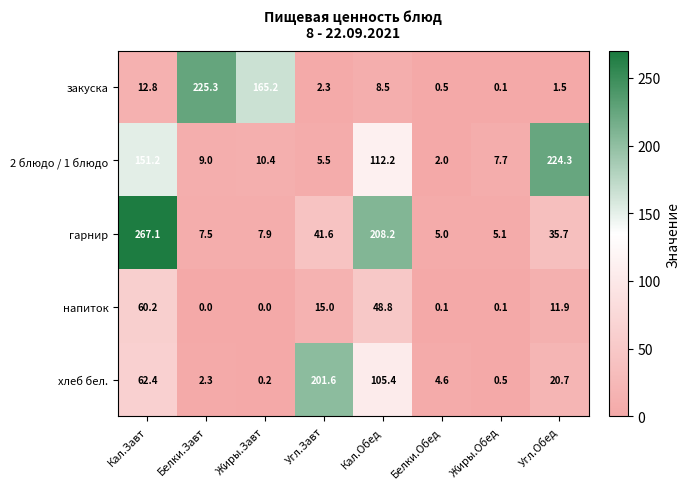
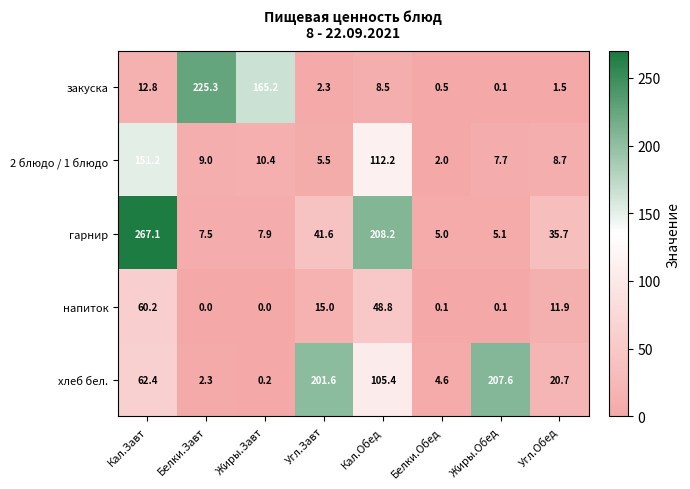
2 блюдо / 1 блюдо, Угл.Обед: 224.3 -> 8.7
хлеб бел., Жиры.Обед: 0.5 -> 207.6
